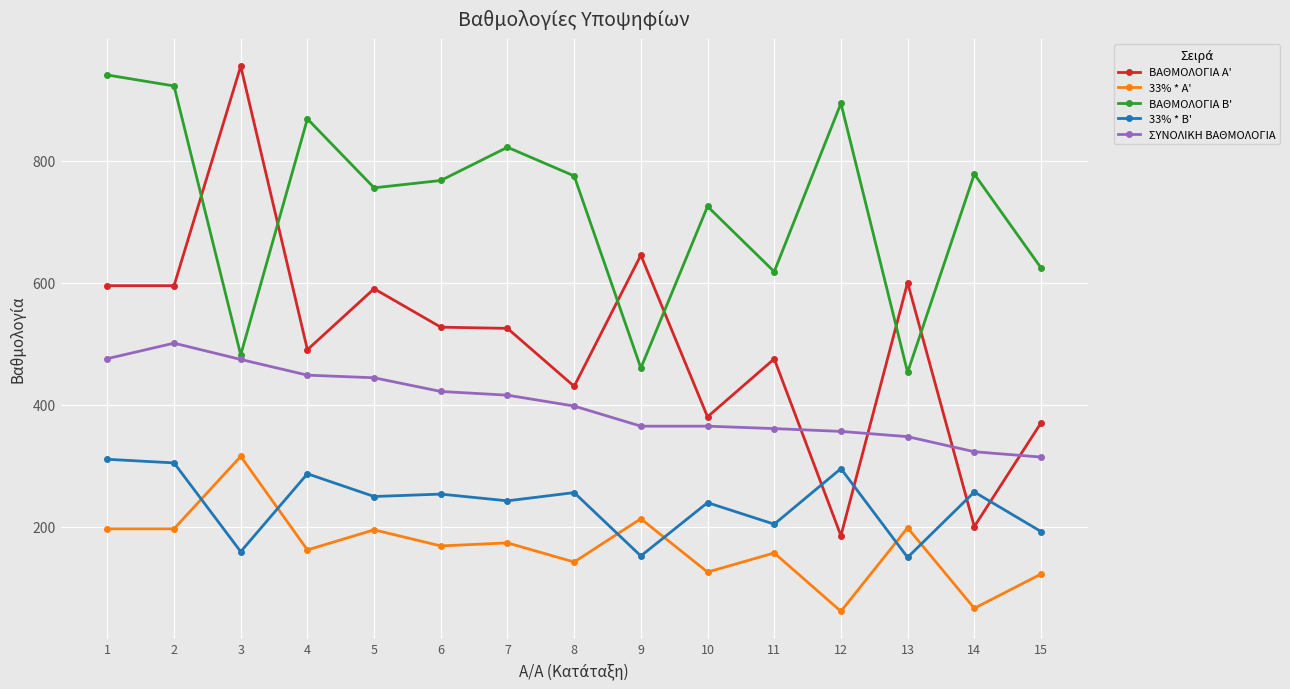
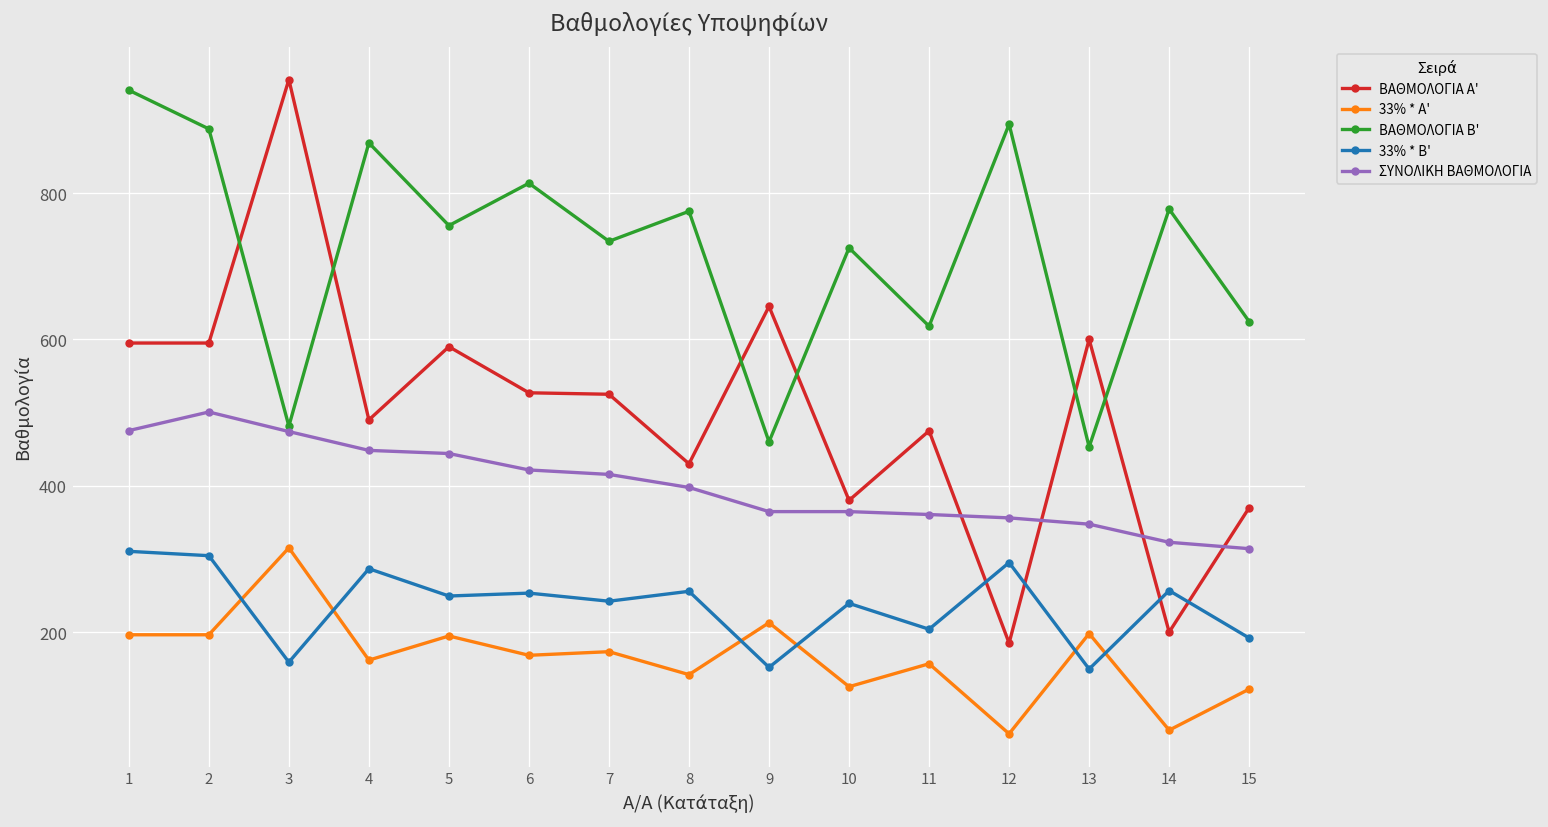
ΒΑΘΜΟΛΟΓΙΑ Β', 2: 920 -> 890
ΒΑΘΜΟΛΟΓΙΑ Β', 6: 770 -> 810
ΒΑΘΜΟΛΟΓΙΑ Β', 7: 820 -> 730
